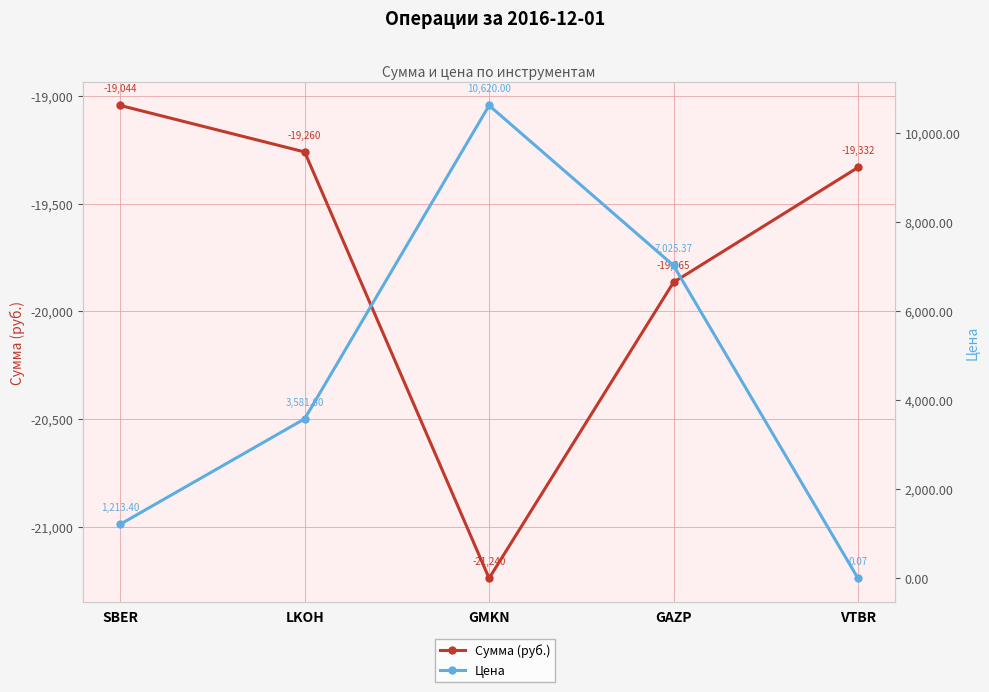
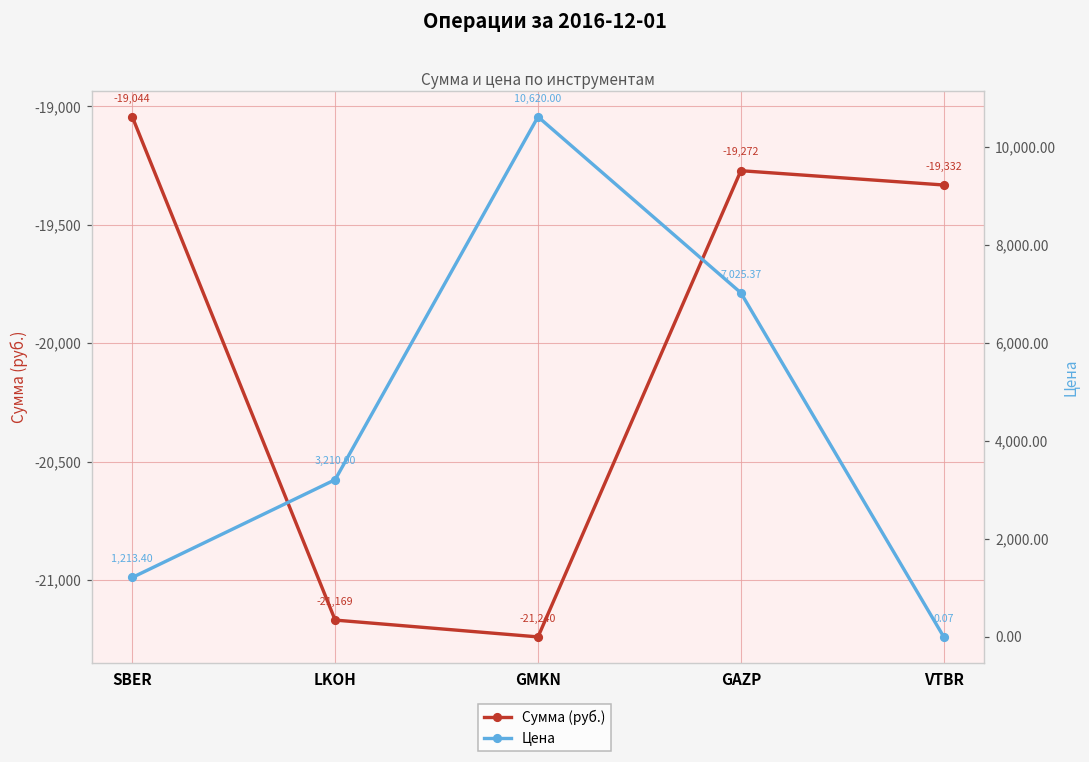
Сумма (руб.), LKOH: -19,260 -> -21,169
Сумма (руб.), GAZP: -19,865 -> -19,272
Цена, LKOH: 3,581.60 -> 3,210.00
